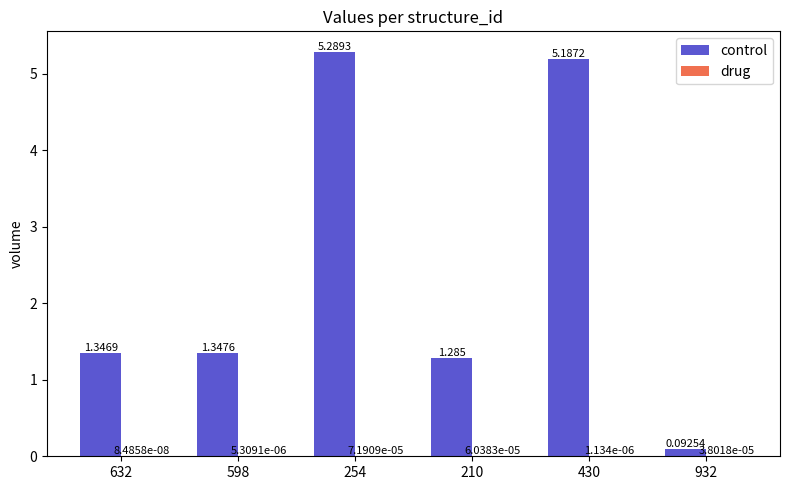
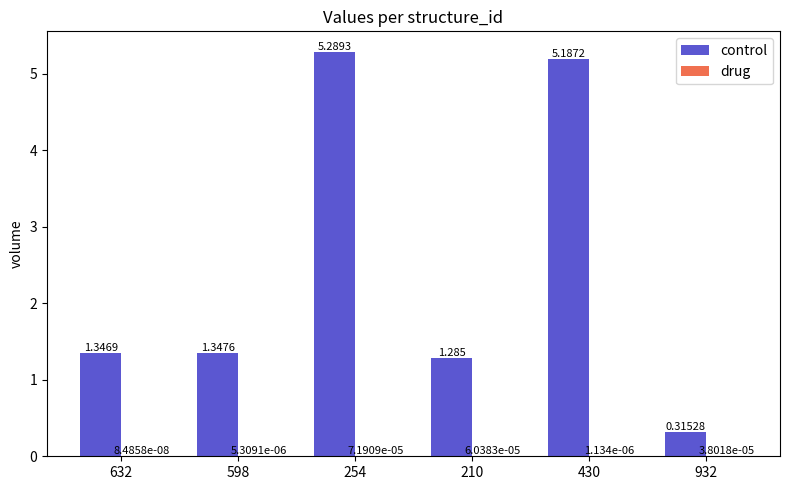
control, 932: 0.09254 -> 0.31528
